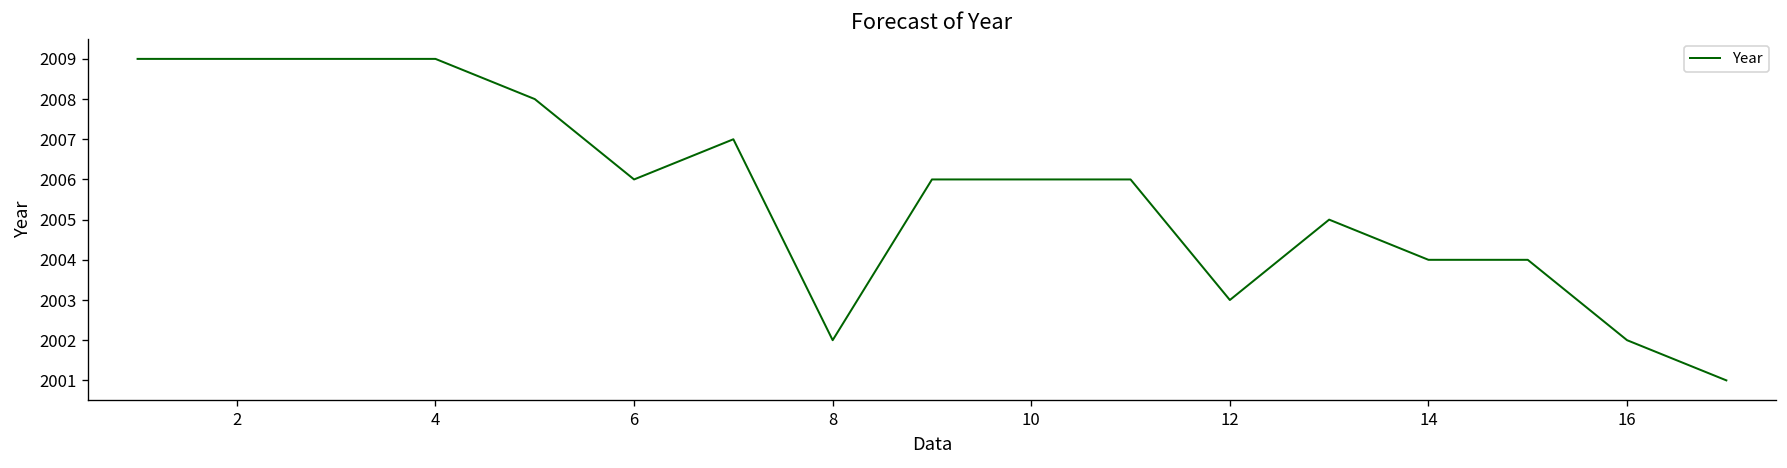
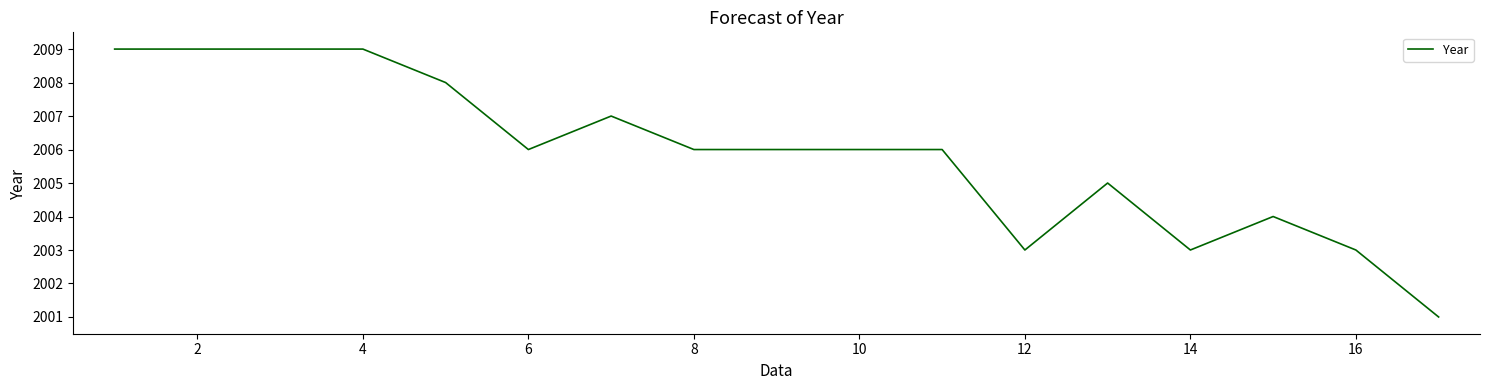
8: 2002 -> 2006
14: 2004 -> 2003
16: 2002 -> 2003
